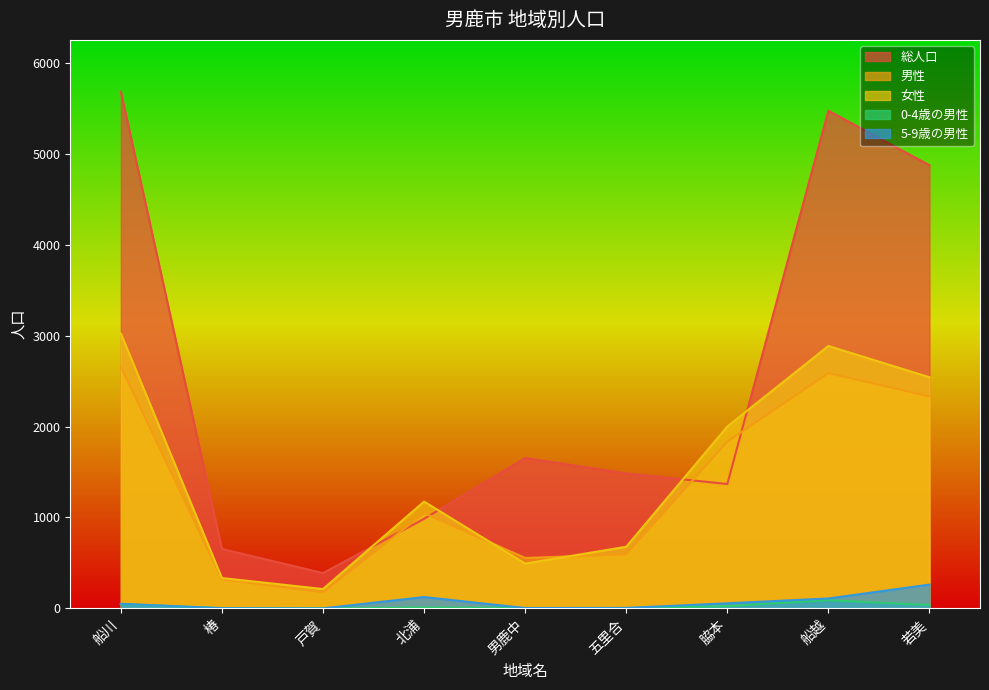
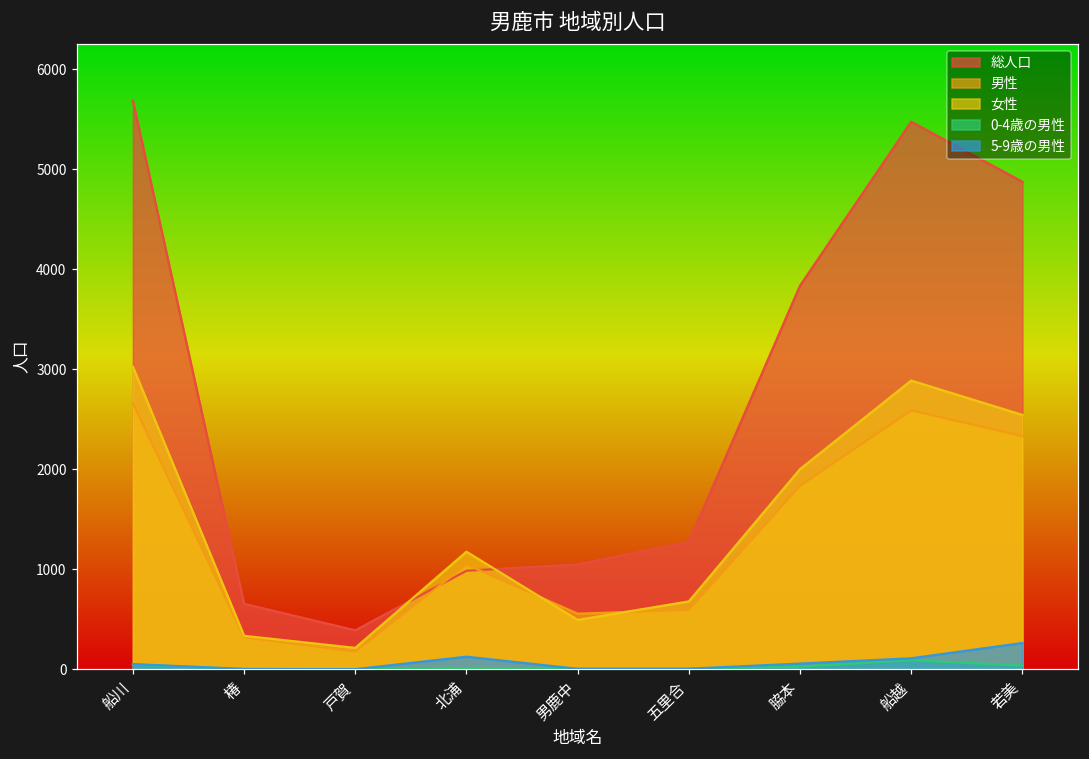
総人口, 男鹿中: 1700 -> 1000
総人口, 五里合: 1500 -> 1300
総人口, 脇本: 1400 -> 3800
